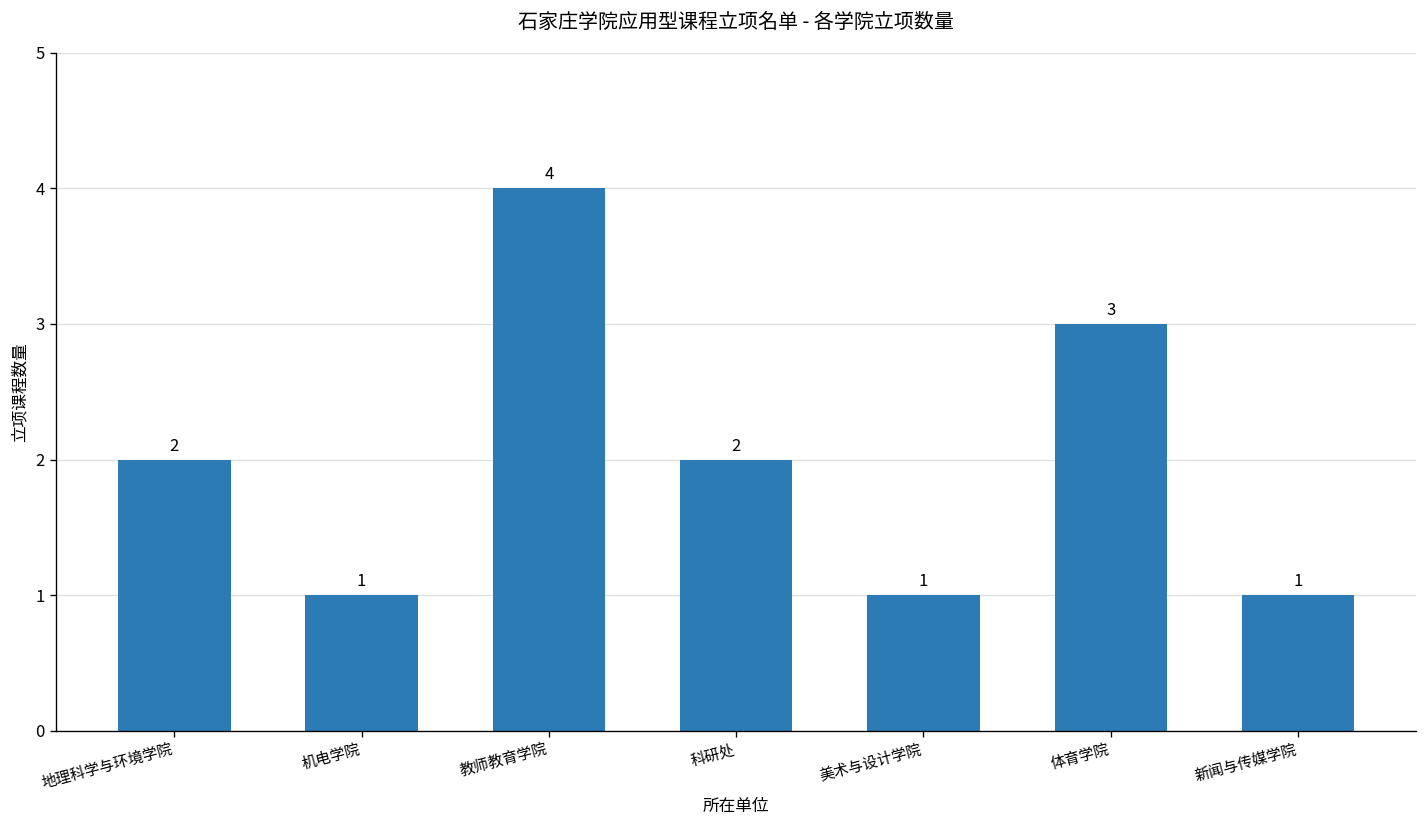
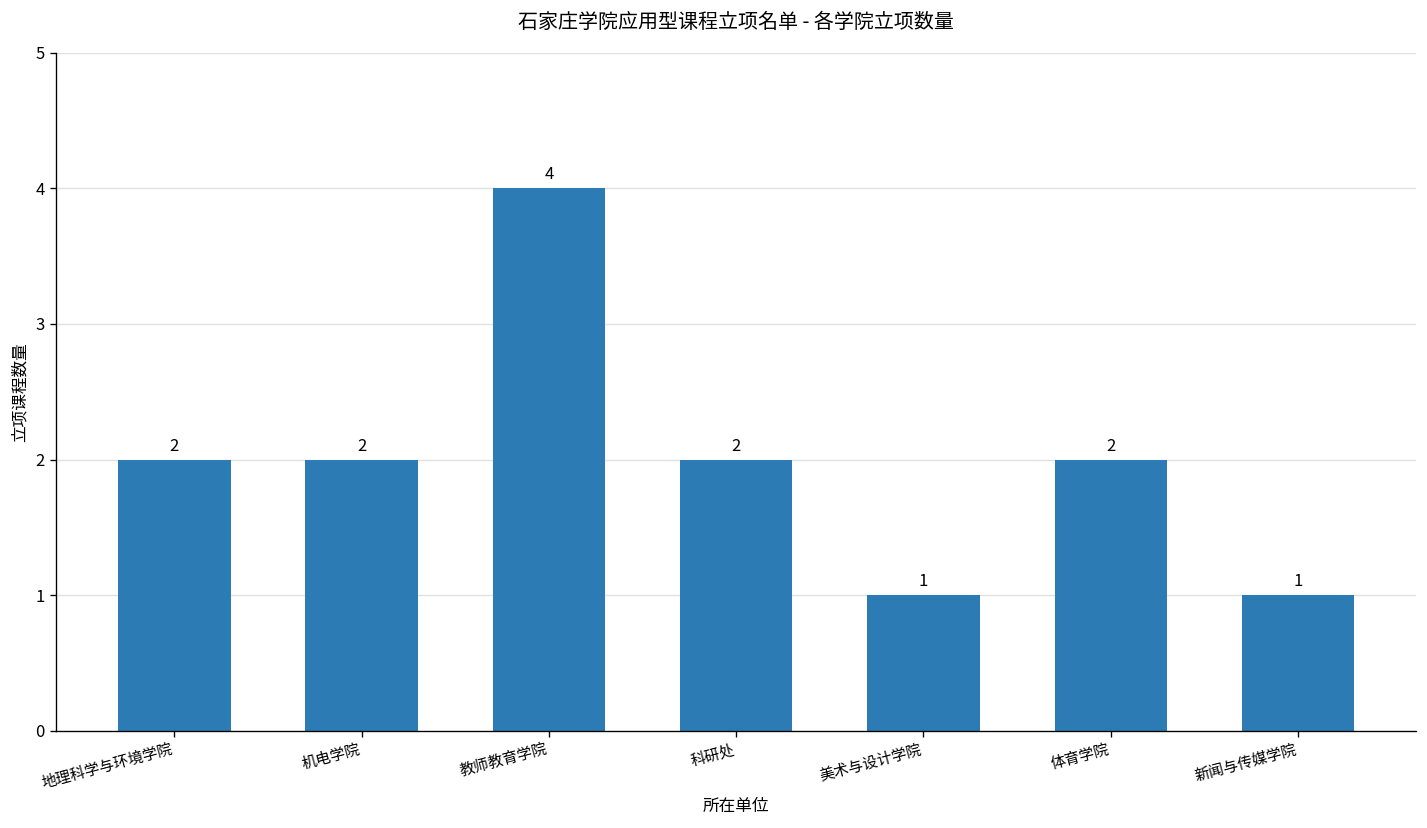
机电学院: 1 -> 2
体育学院: 3 -> 2
